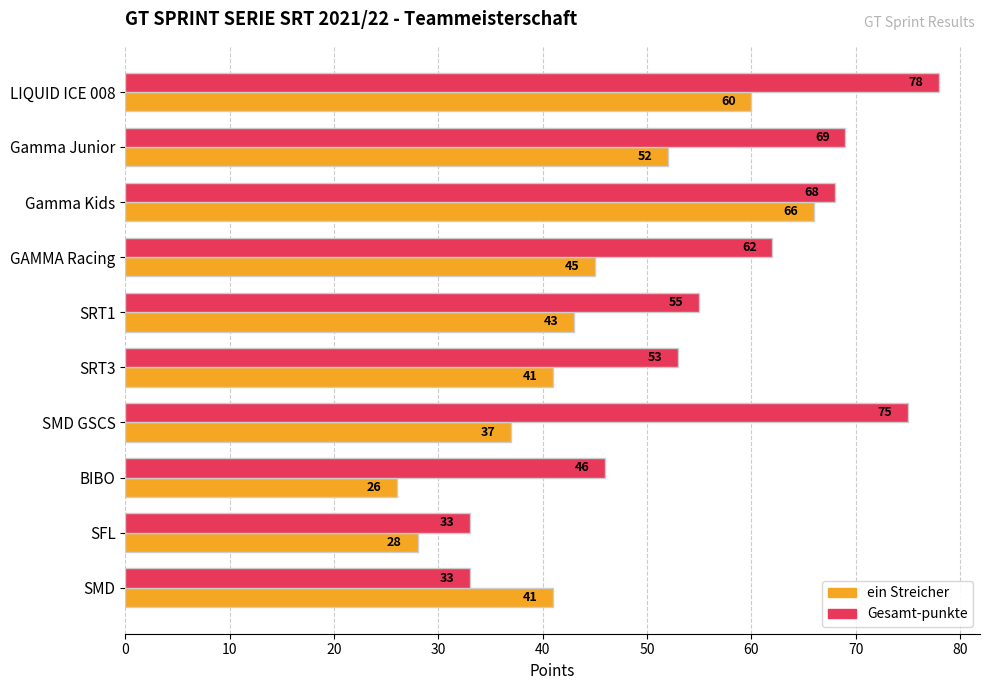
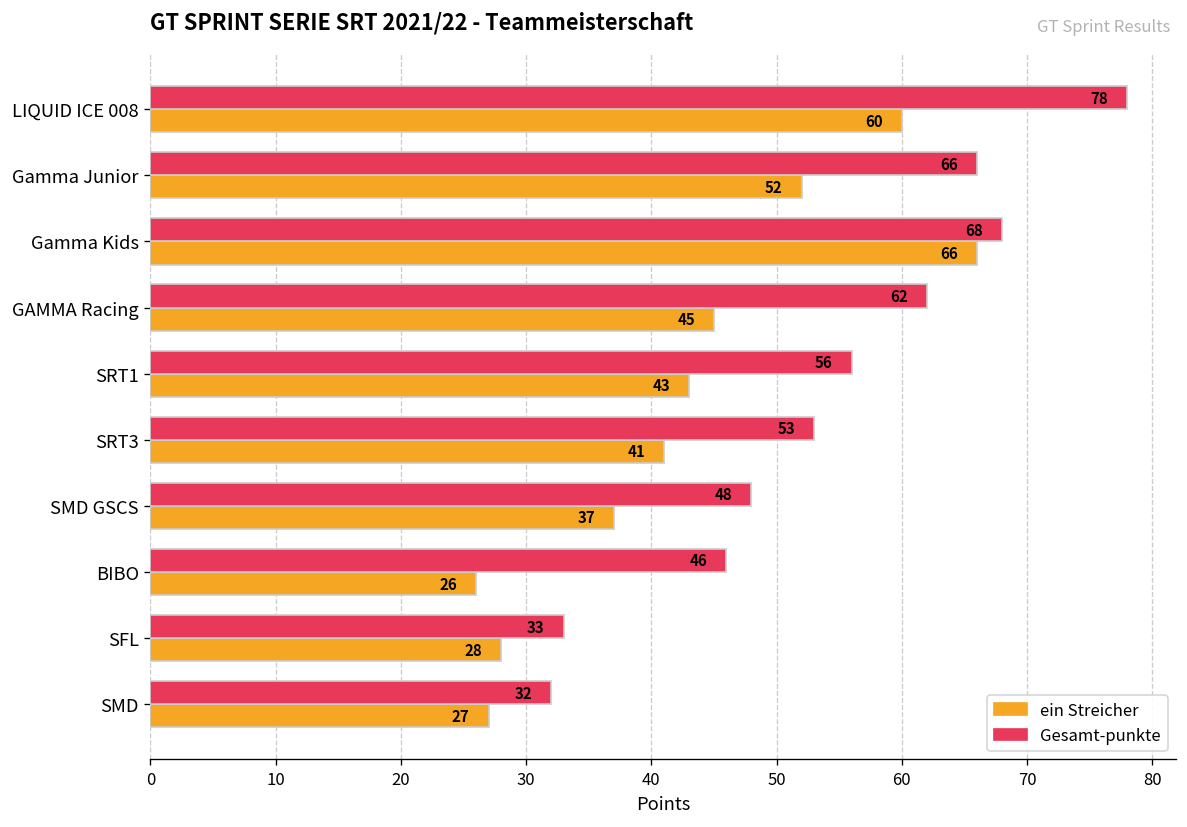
Gesamt-punkte, Gamma Junior: 69 -> 66
Gesamt-punkte, SRT1: 55 -> 56
Gesamt-punkte, SMD GSCS: 75 -> 48
Gesamt-punkte, SMD: 33 -> 32
ein Streicher, SMD: 41 -> 27
